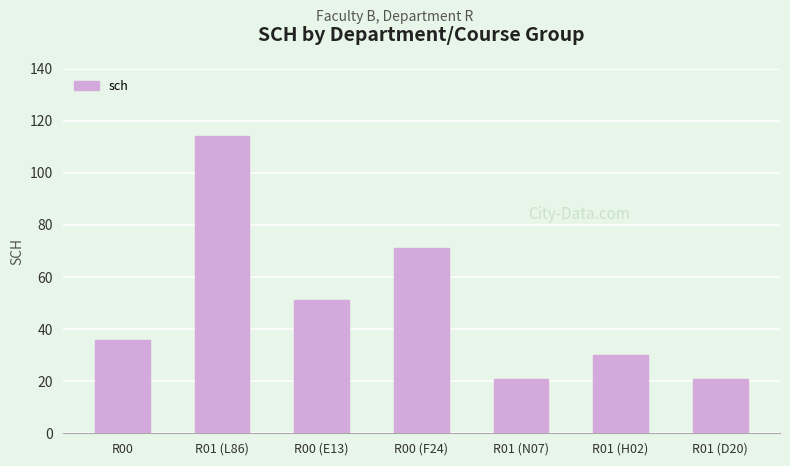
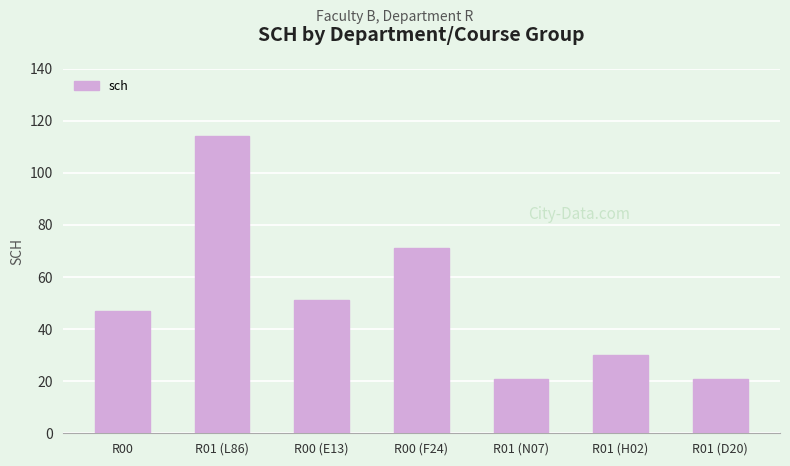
R00: 36 -> 47
